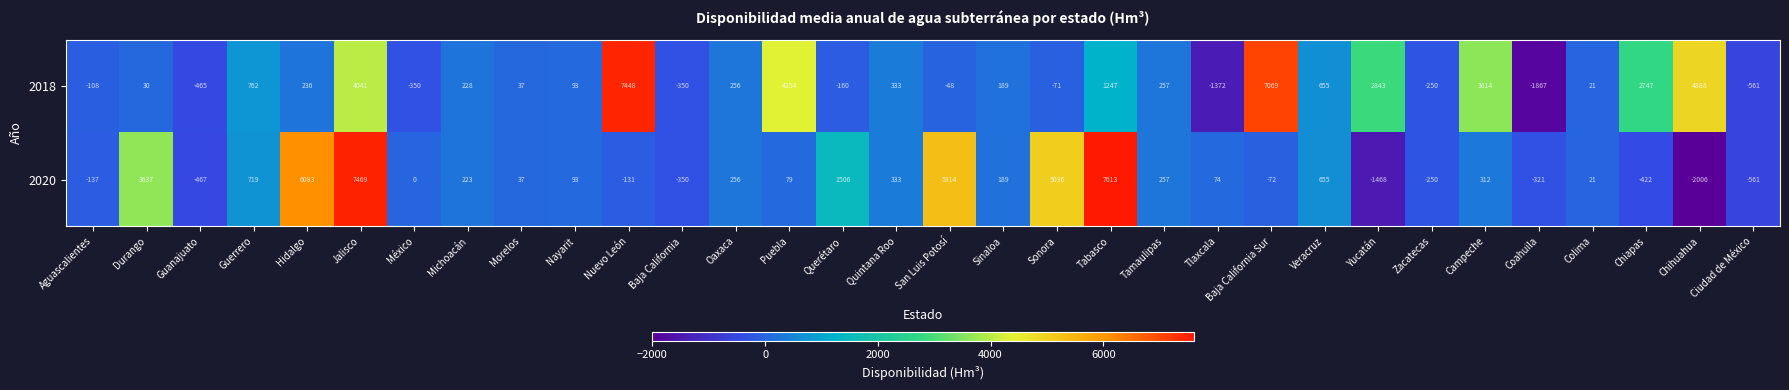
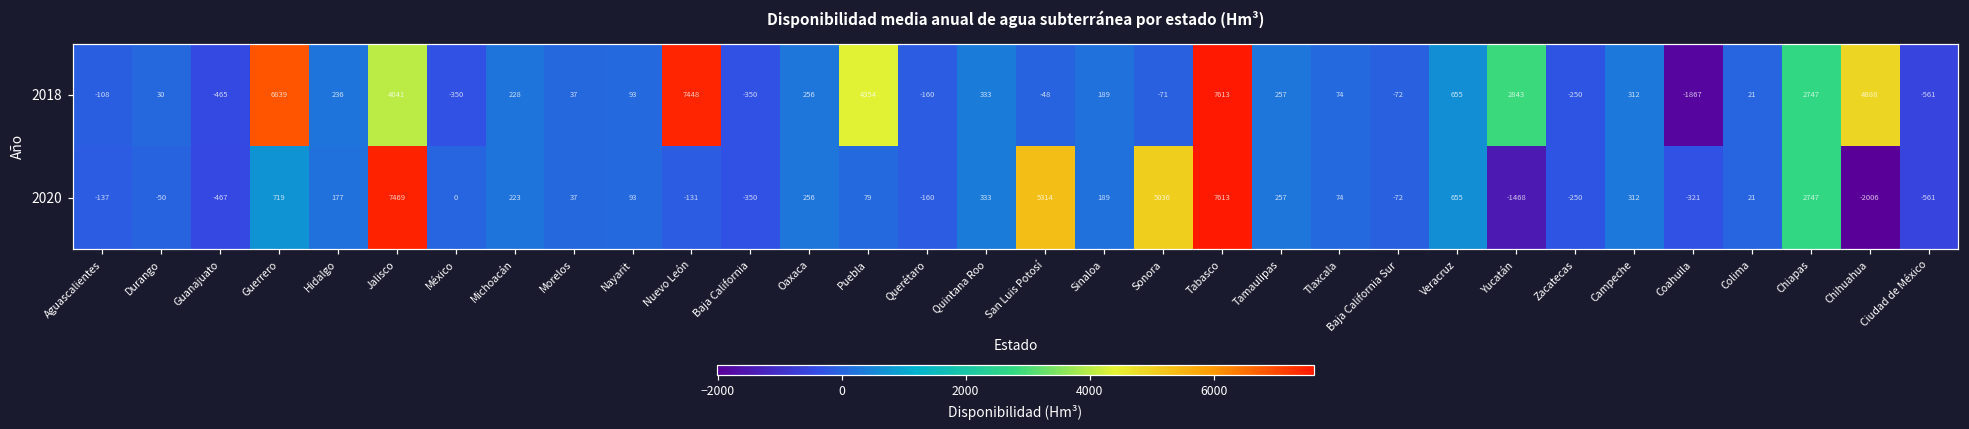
2018, Guerrero: 762 -> 6839
2018, Tabasco: 1247 -> 7613
2018, Tlaxcala: -1372 -> 74
2018, Baja California Sur: 7069 -> -72
2018, Campeche: 3614 -> 312
2020, Durango: 3637 -> -50
2020, Hidalgo: 6083 -> 177
2020, Querétaro: 1506 -> -160
2020, Chiapas: -422 -> 2747
